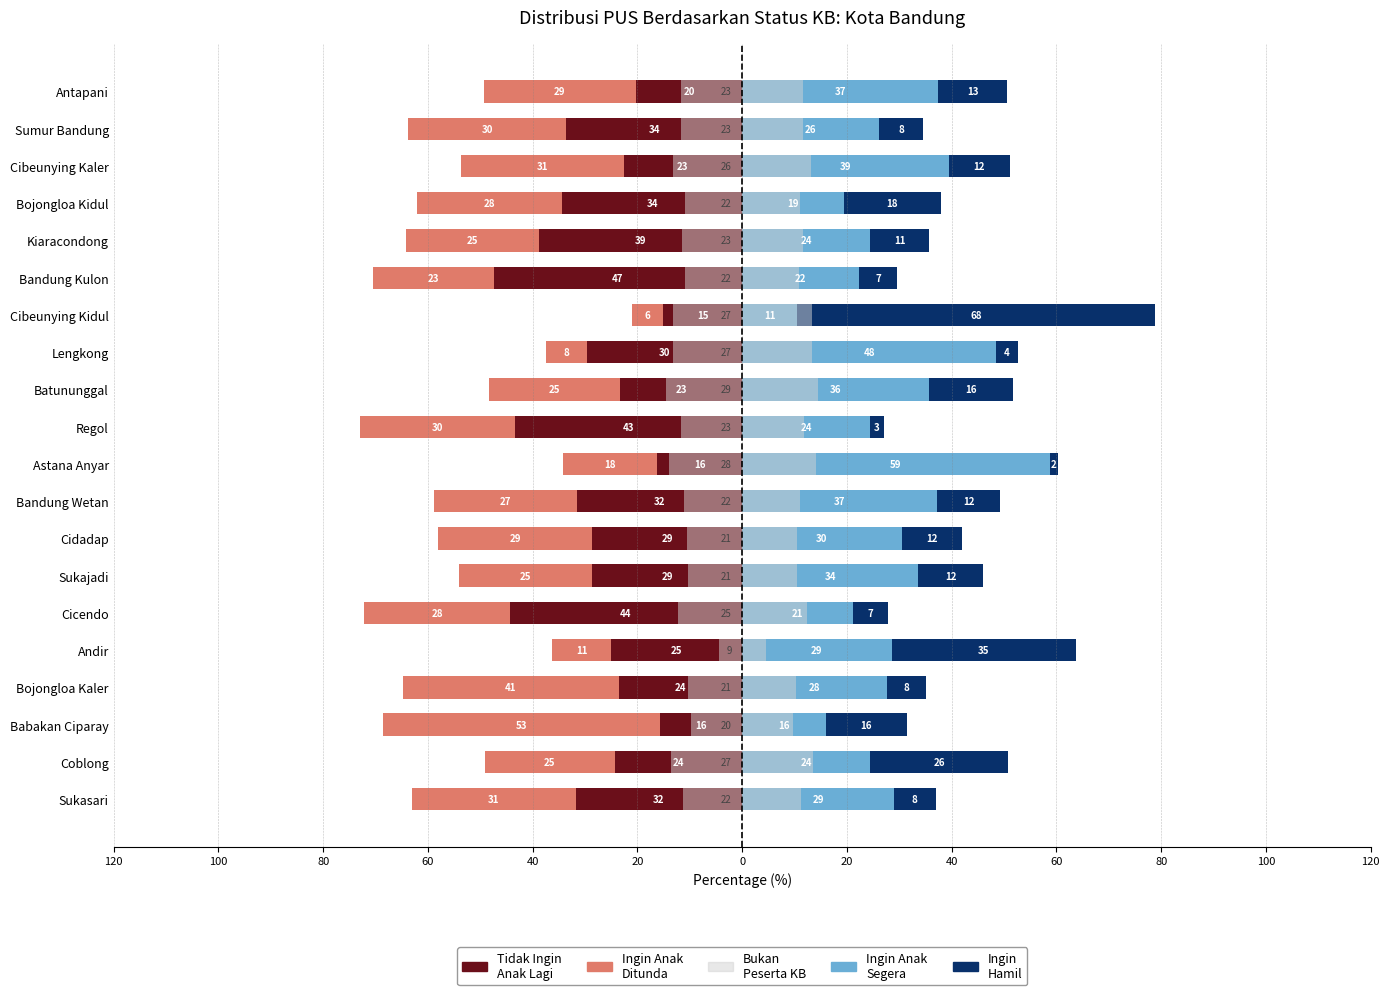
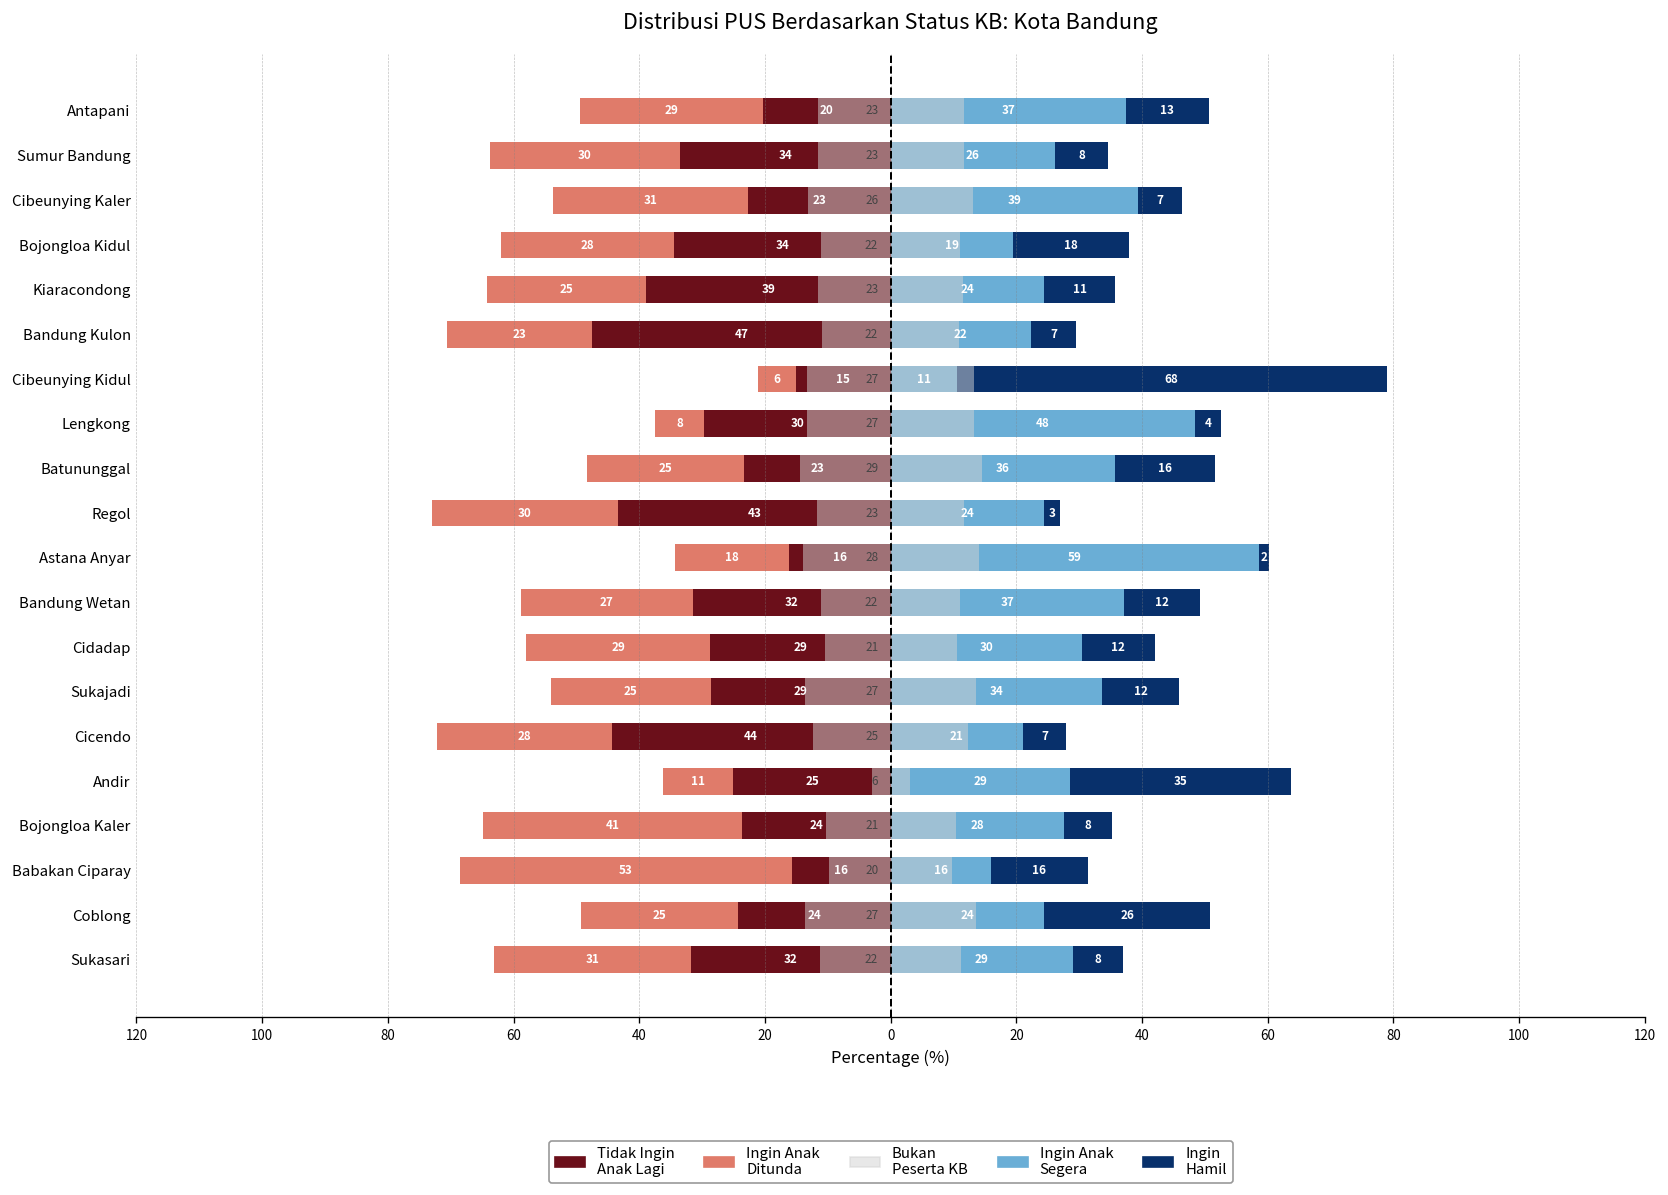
Ingin Hamil, Cibeunying Kaler: 12 -> 7
Bukan Peserta KB, Sukajadi: 21 -> 27
Bukan Peserta KB, Andir: 9 -> 6
